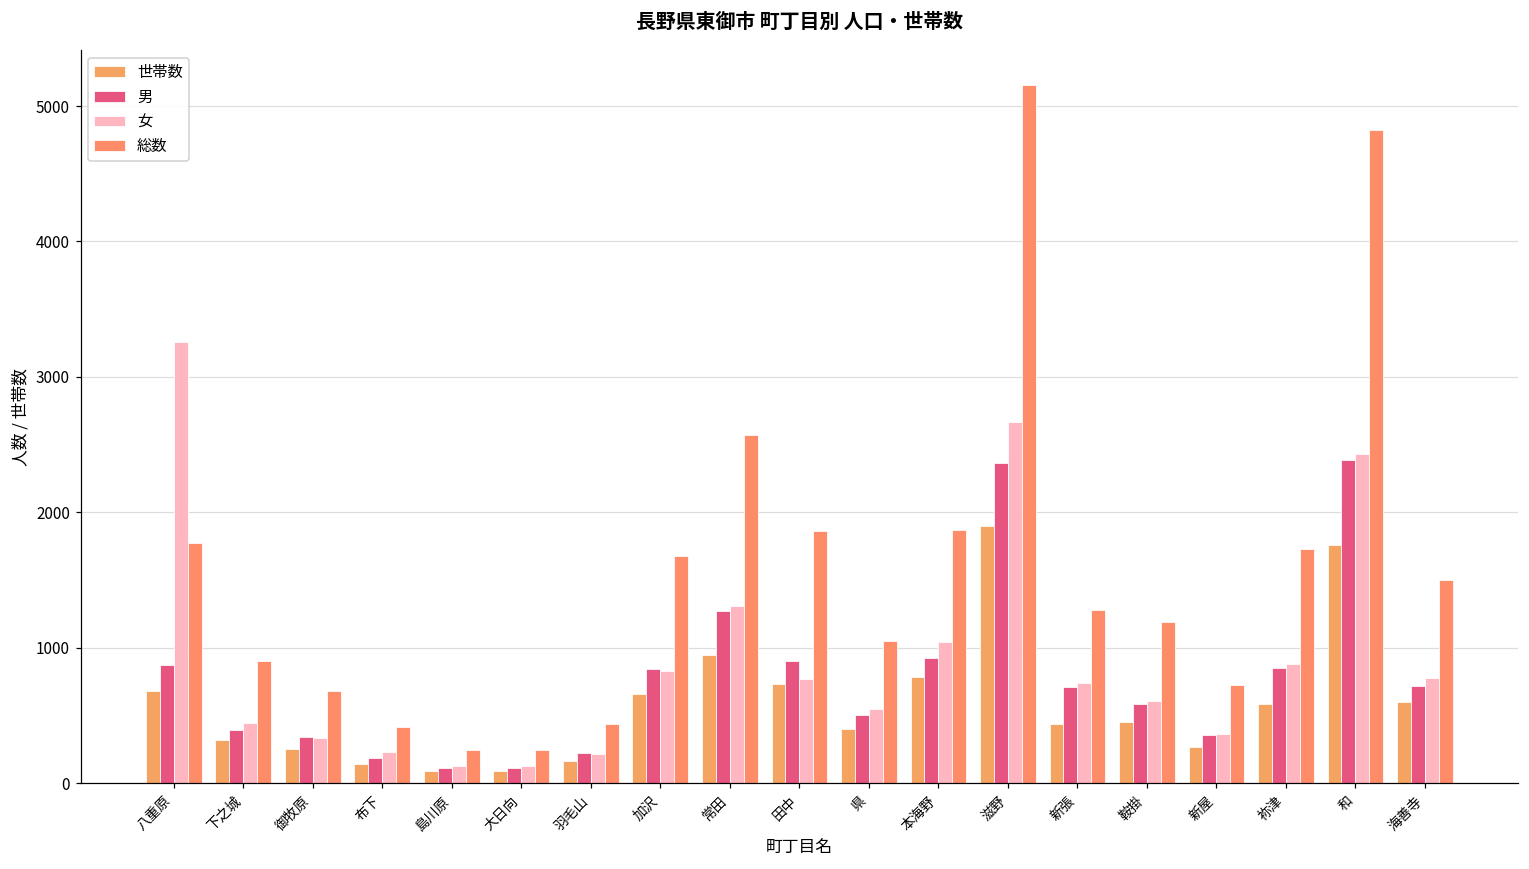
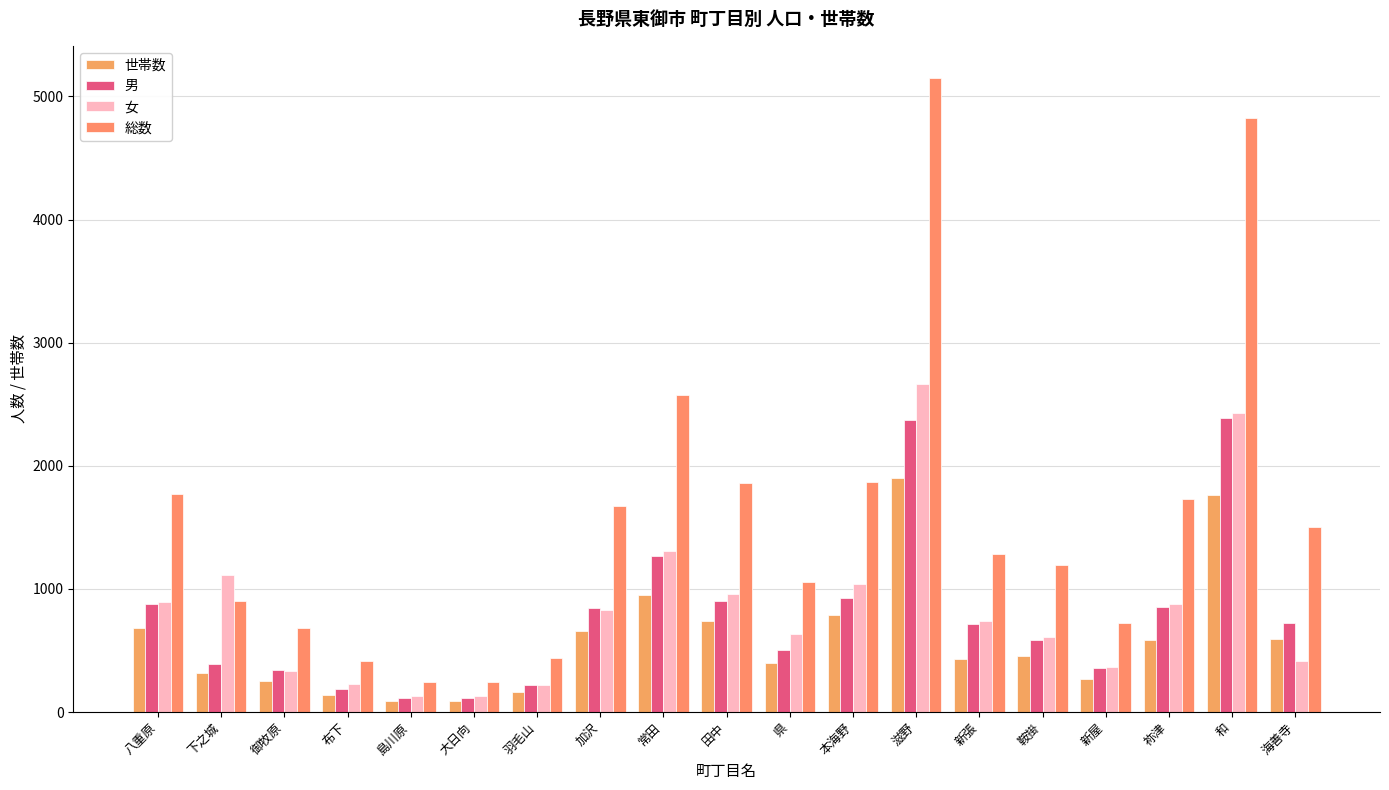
女, 八重原: 3260 -> 900
女, 下之城: 440 -> 1110
女, 田中: 770 -> 960
女, 県: 550 -> 640
女, 海善寺: 780 -> 420
